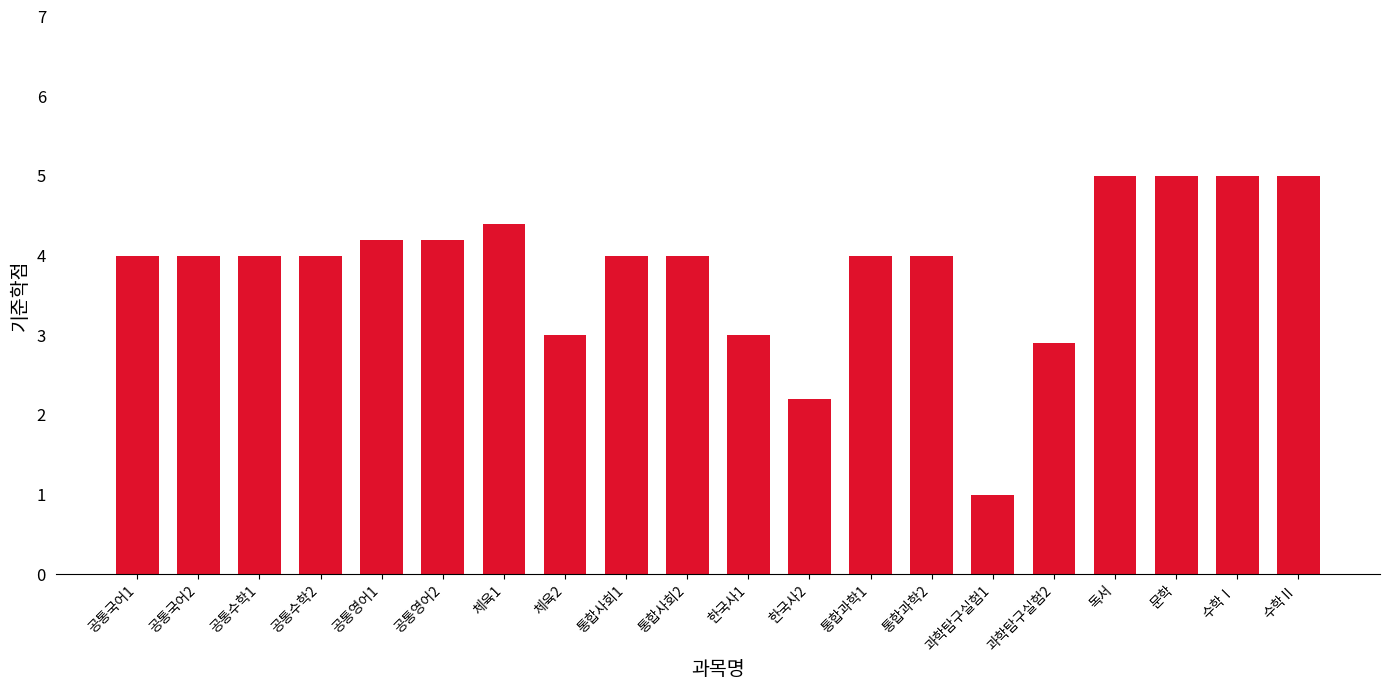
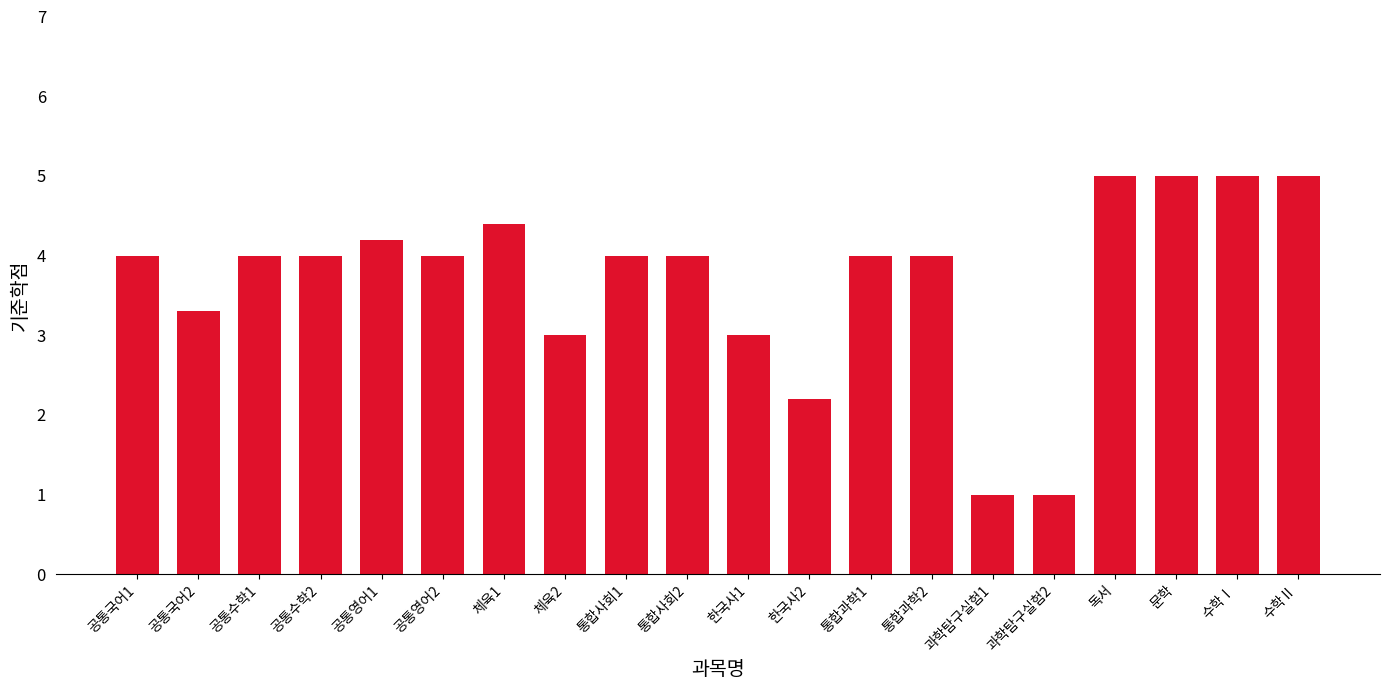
공통국어2: 4.0 -> 3.3
공통영어2: 4.2 -> 4.0
과학탐구실험2: 2.9 -> 1.0
